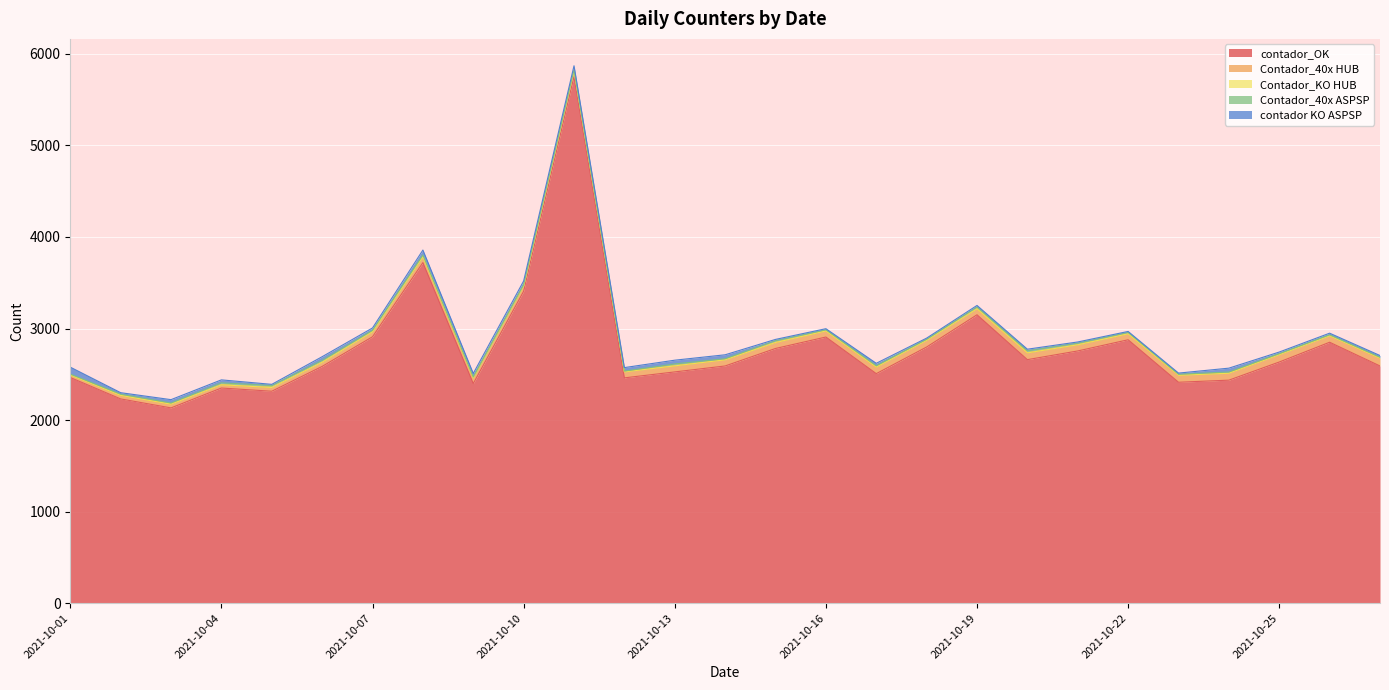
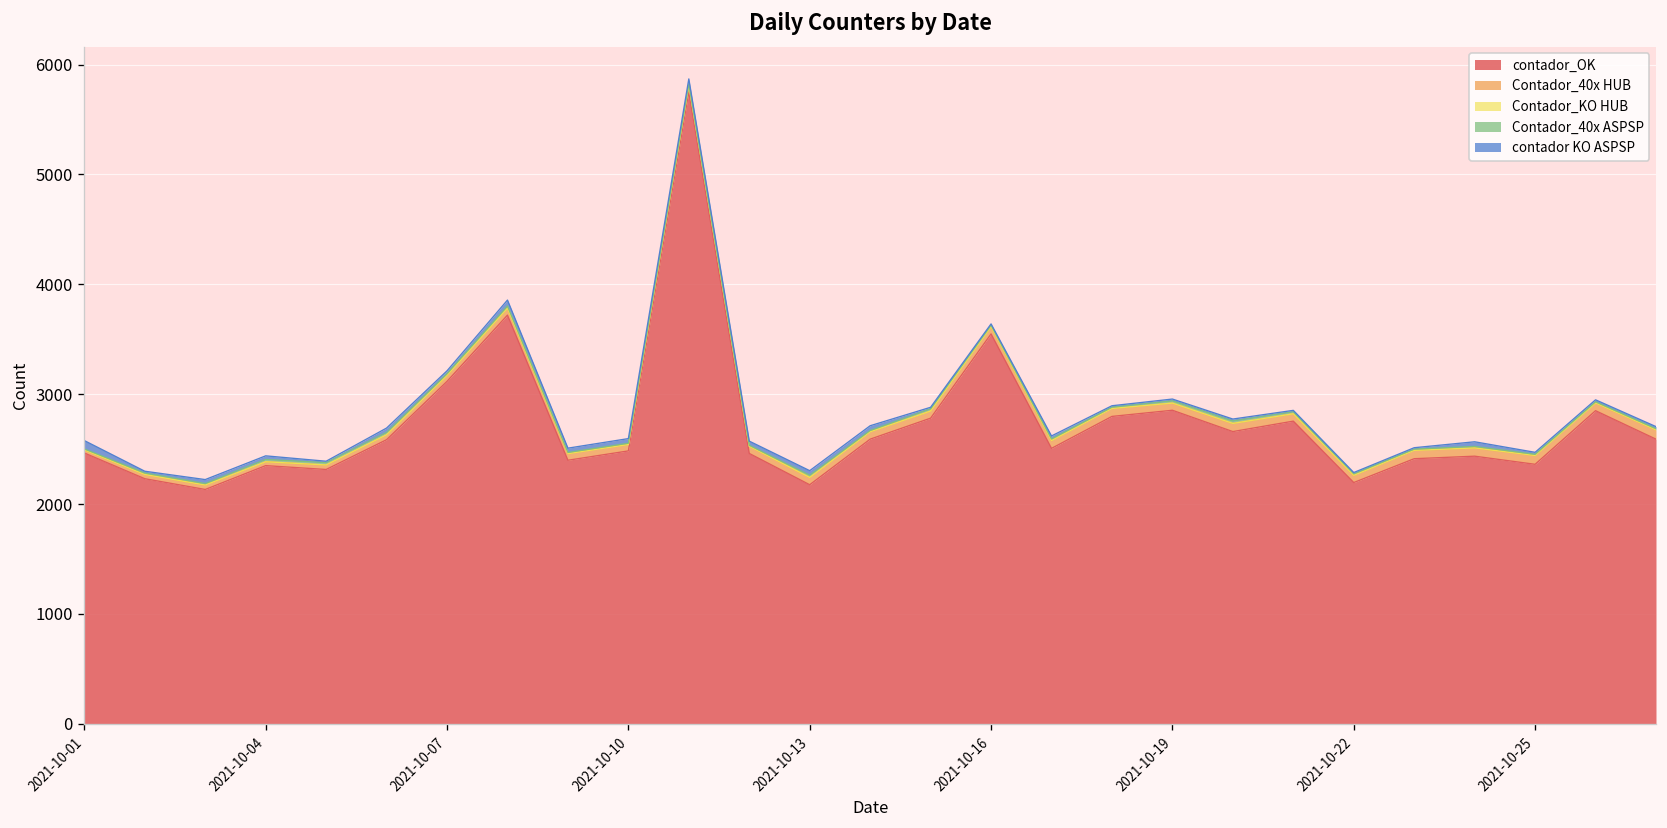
contador_OK, 2021-10-07: 2900 -> 3100
contador_OK, 2021-10-10: 3400 -> 2500
contador_OK, 2021-10-13: 2500 -> 2200
contador_OK, 2021-10-16: 2900 -> 3500
contador_OK, 2021-10-19: 3200 -> 2900
contador_OK, 2021-10-22: 2900 -> 2200
contador_OK, 2021-10-25: 2600 -> 2400
